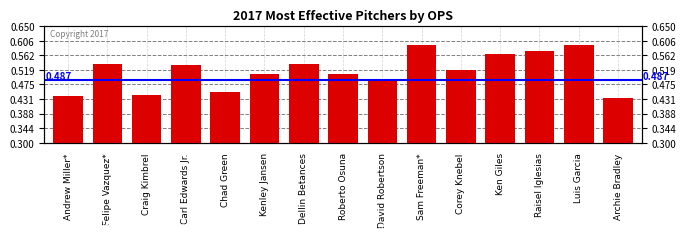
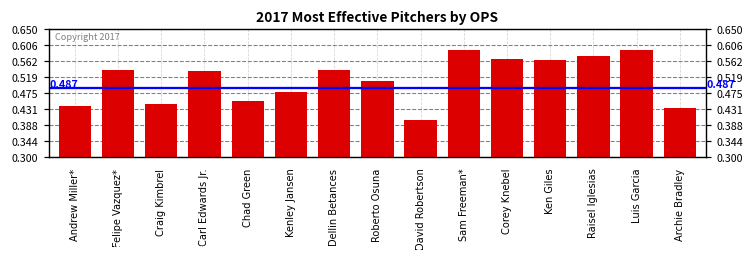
Kenley Jansen: 0.51 -> 0.48
David Robertson: 0.49 -> 0.40
Corey Knebel: 0.52 -> 0.57
